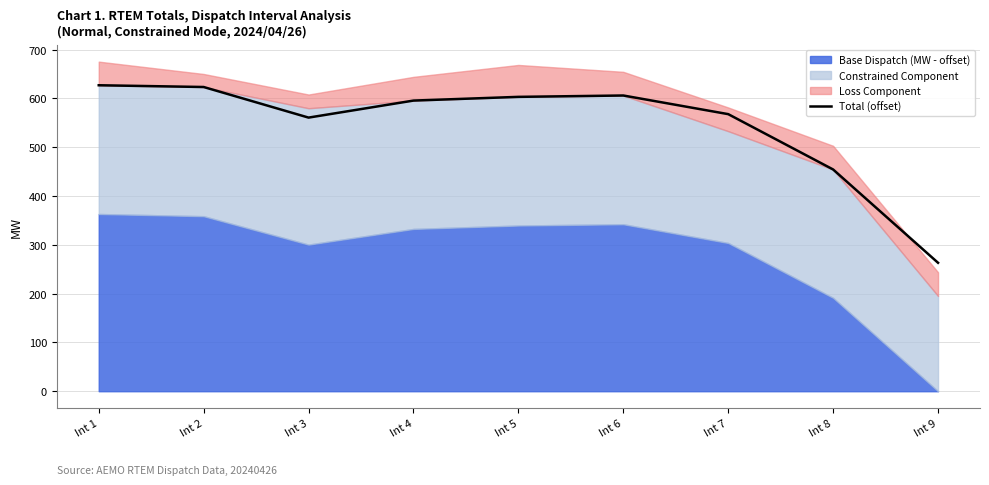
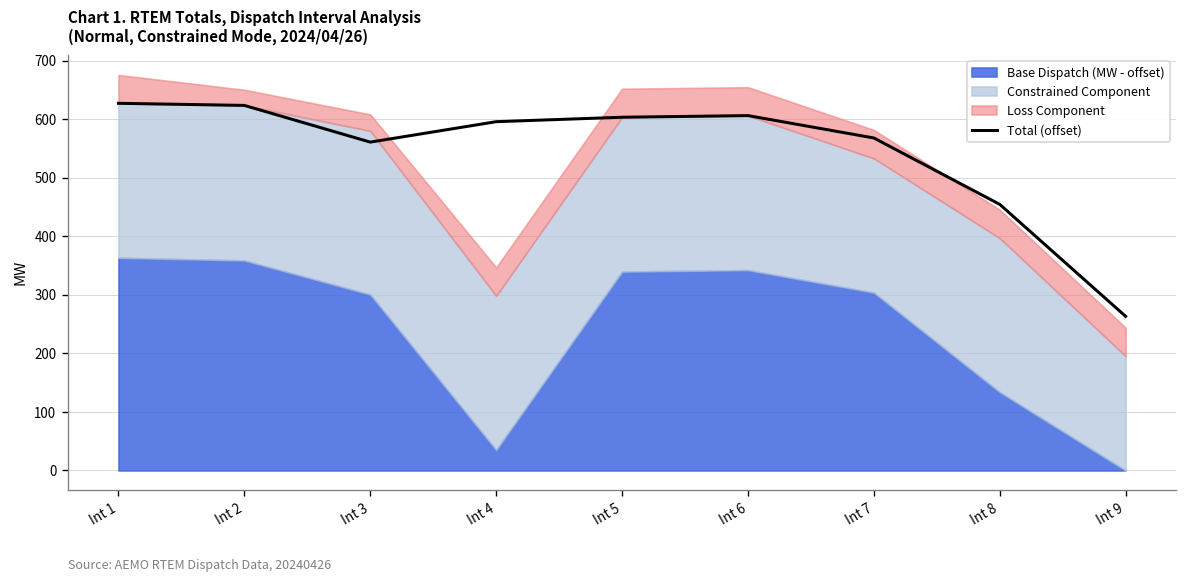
Base Dispatch (MW - offset), Int 4: 330 -> 40
Loss Component, Int 5: 70 -> 50
Base Dispatch (MW - offset), Int 8: 190 -> 130
